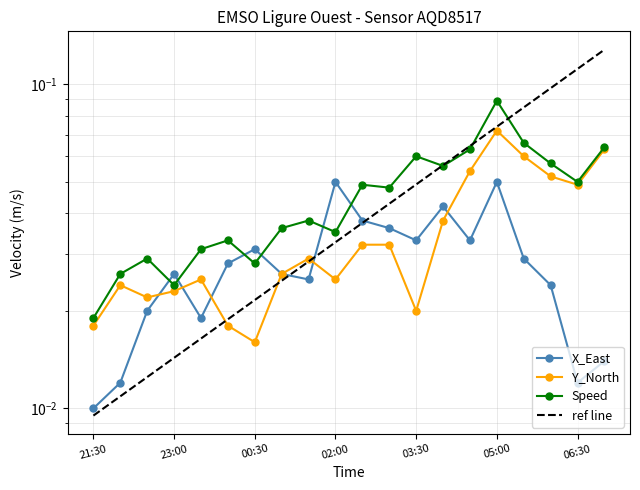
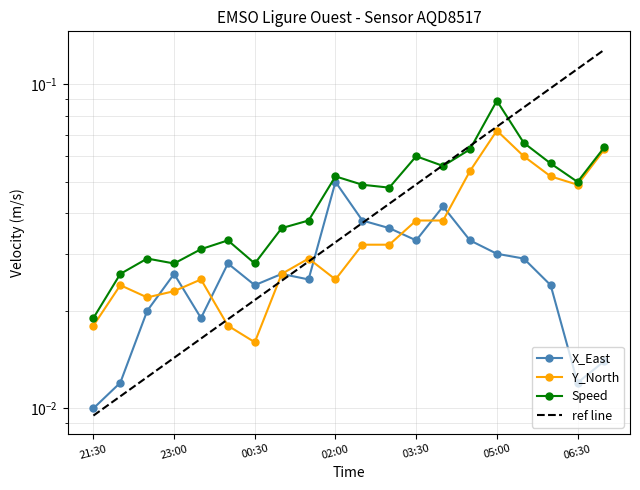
Speed, 23:00: 0.024 -> 0.028
X_East, 00:30: 0.031 -> 0.024
Speed, 02:00: 0.035 -> 0.052
Y_North, 03:30: 0.020 -> 0.038
X_East, 05:00: 0.05 -> 0.03
